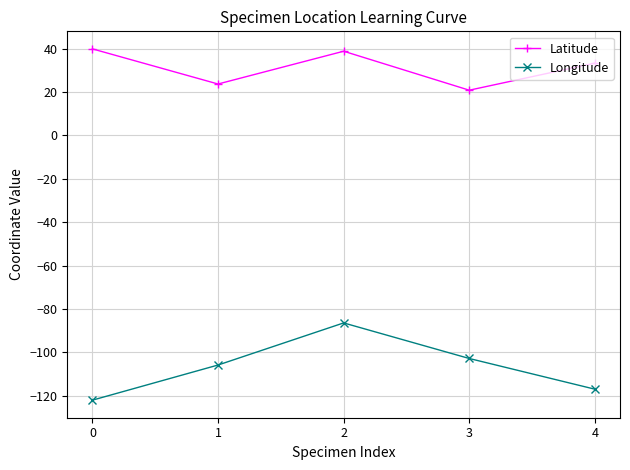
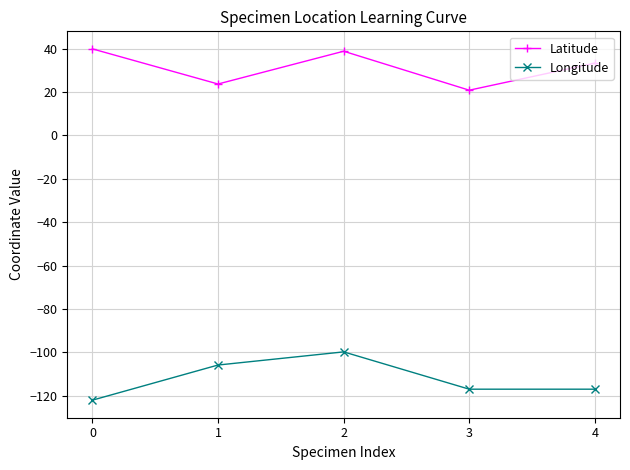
Longitude, 2: -86 -> -100
Longitude, 3: -103 -> -117
